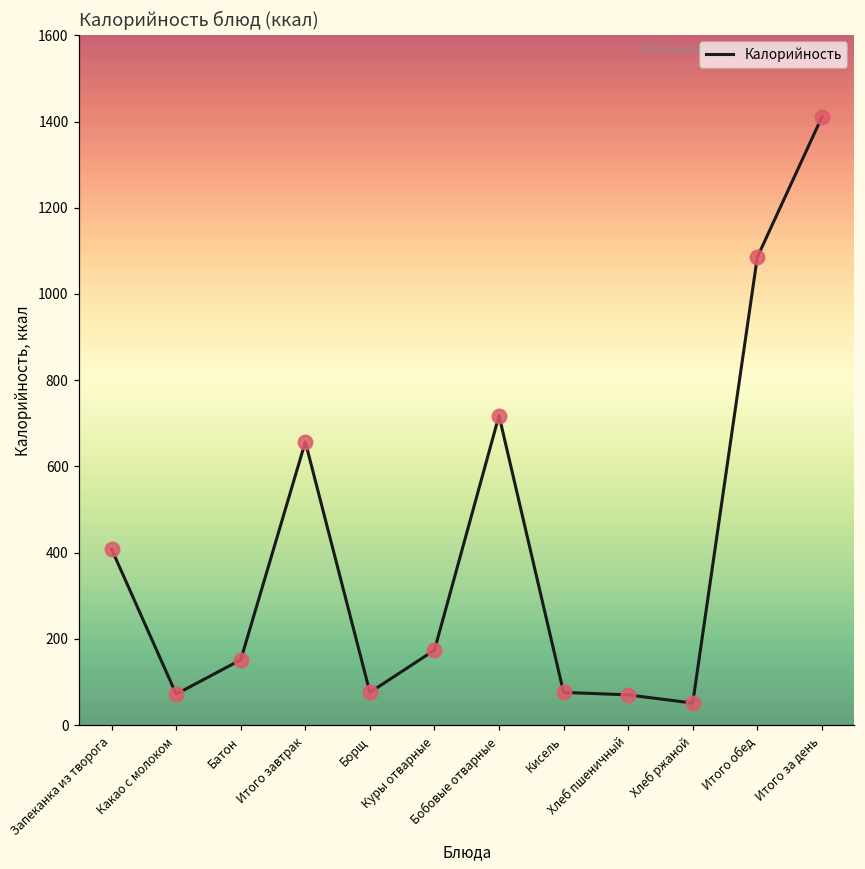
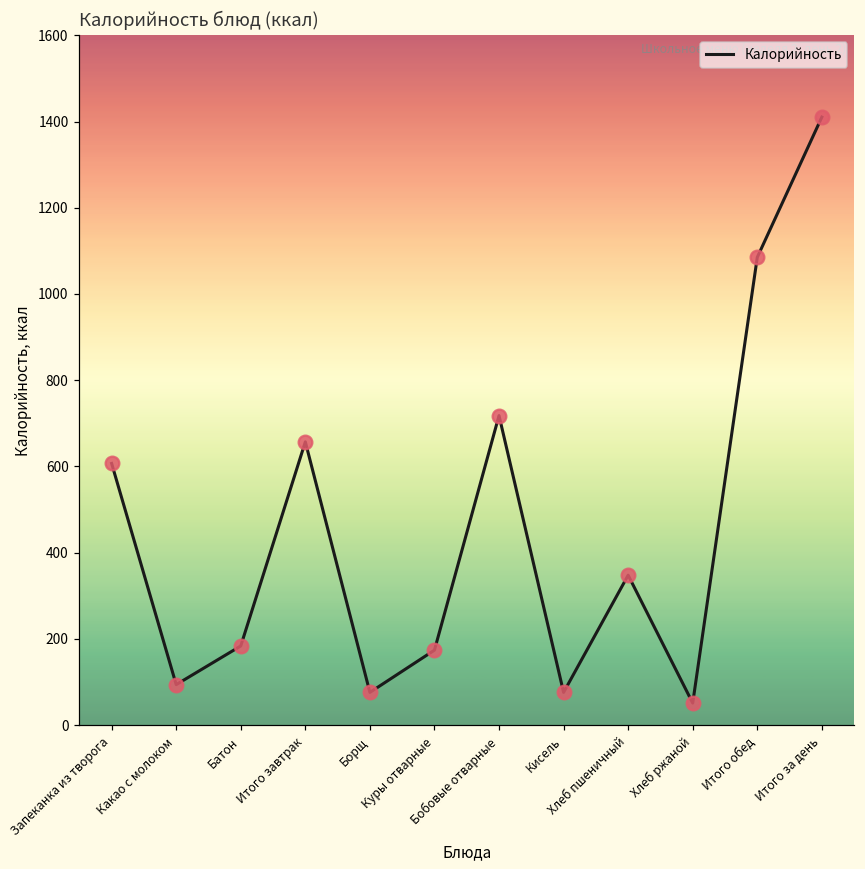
Запеканка из творога: 410 -> 610
Какао с молоком: 70 -> 90
Батон: 150 -> 180
Хлеб пшеничный: 70 -> 350
